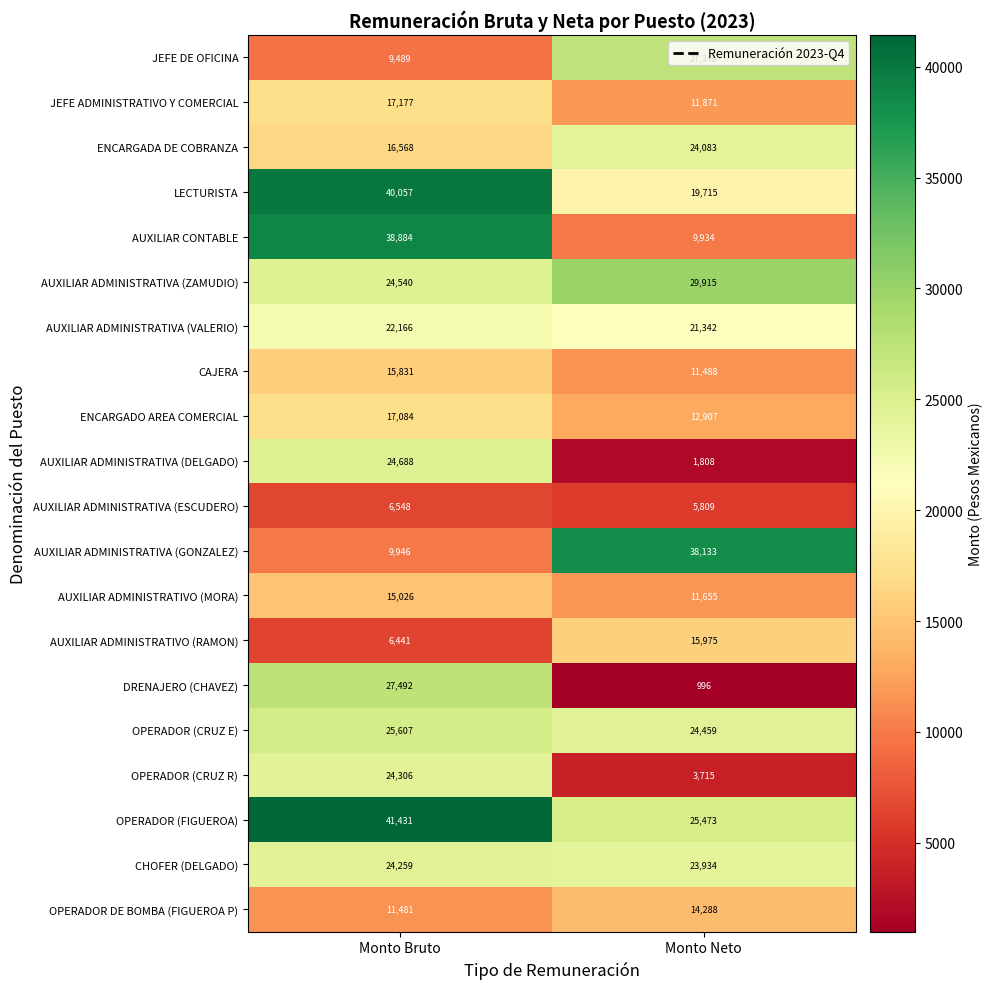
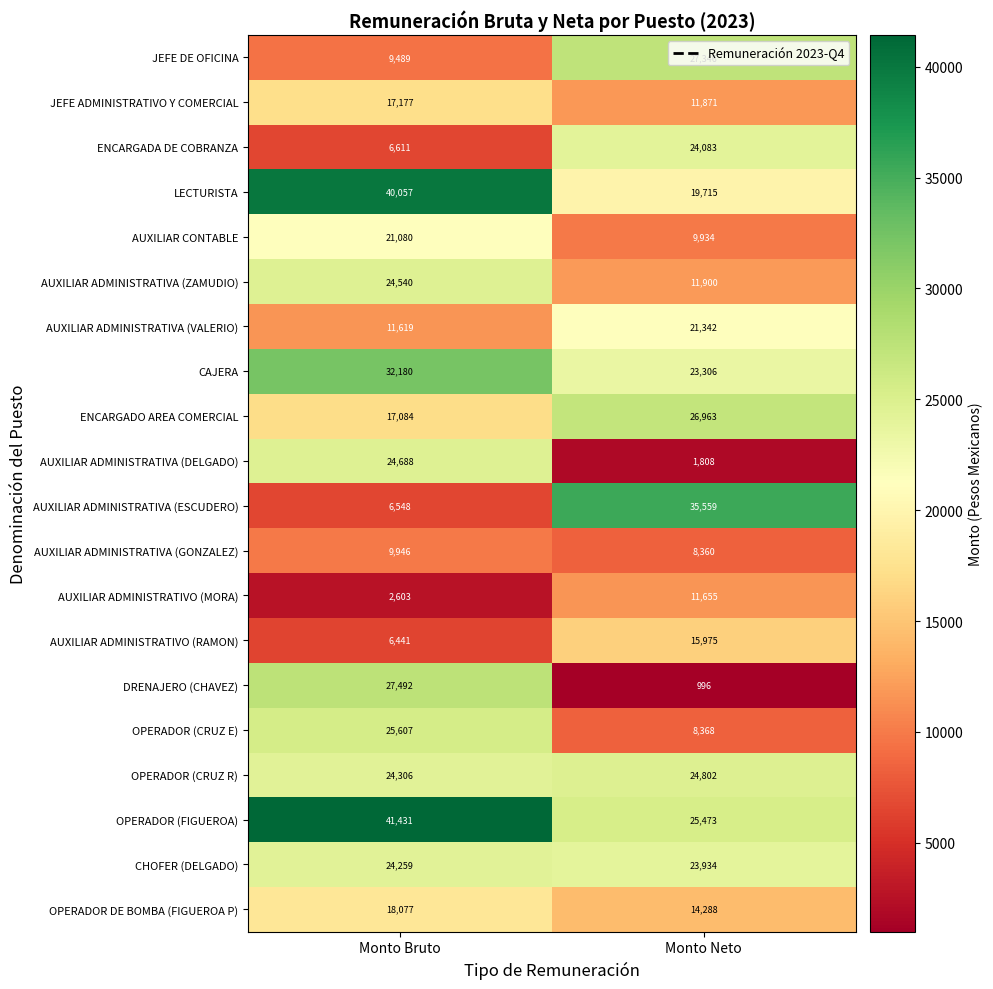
ENCARGADA DE COBRANZA, Monto Bruto: 16,568 -> 6,611
AUXILIAR CONTABLE, Monto Bruto: 38,884 -> 21,080
AUXILIAR ADMINISTRATIVA (ZAMUDIO), Monto Neto: 29,915 -> 11,900
AUXILIAR ADMINISTRATIVA (VALERIO), Monto Bruto: 22,166 -> 11,619
CAJERA, Monto Bruto: 15,831 -> 32,180
CAJERA, Monto Neto: 11,488 -> 23,306
ENCARGADO AREA COMERCIAL, Monto Neto: 12,907 -> 26,963
AUXILIAR ADMINISTRATIVA (ESCUDERO), Monto Neto: 5,809 -> 35,559
AUXILIAR ADMINISTRATIVA (GONZALEZ), Monto Neto: 38,133 -> 8,360
AUXILIAR ADMINISTRATIVO (MORA), Monto Bruto: 15,026 -> 2,603
OPERADOR (CRUZ E), Monto Neto: 24,459 -> 8,368
OPERADOR (CRUZ R), Monto Neto: 3,715 -> 24,802
OPERADOR DE BOMBA (FIGUEROA P), Monto Bruto: 11,481 -> 18,077
